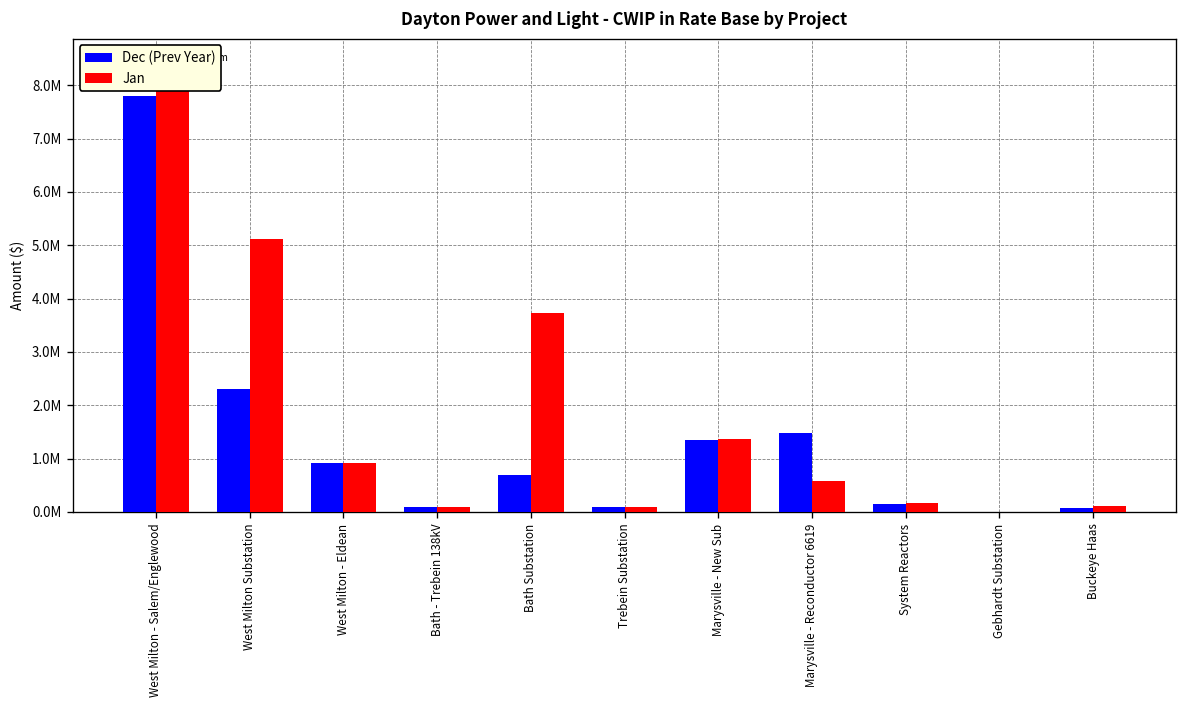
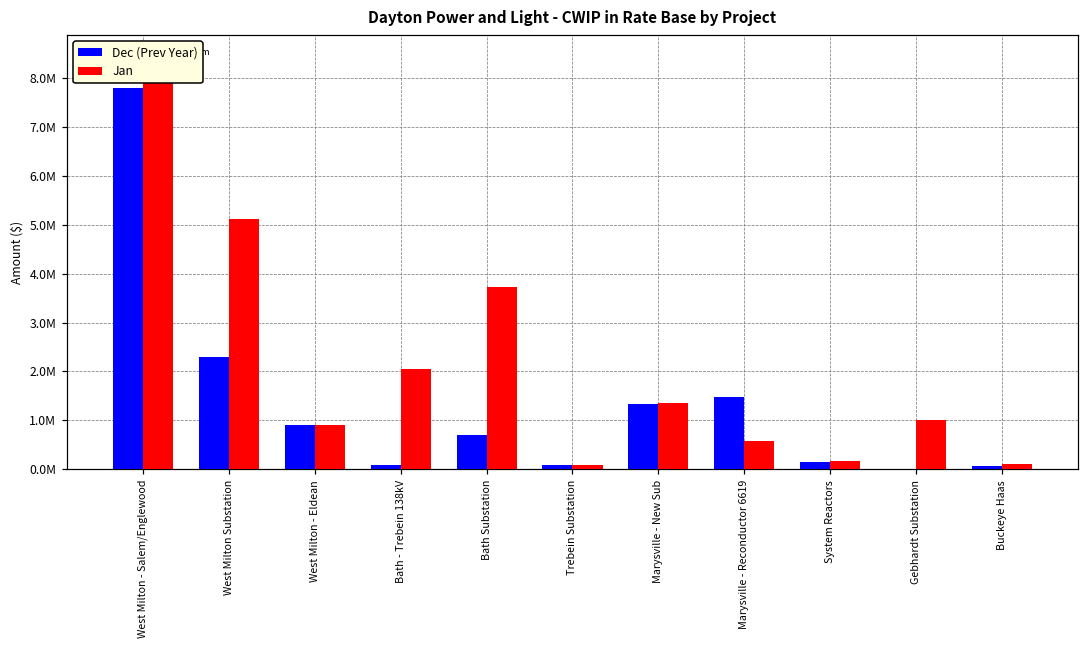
Jan, Bath - Trebein 138kV: 100000 -> 2100000
Jan, Gebhardt Substation: 0 -> 1000000
